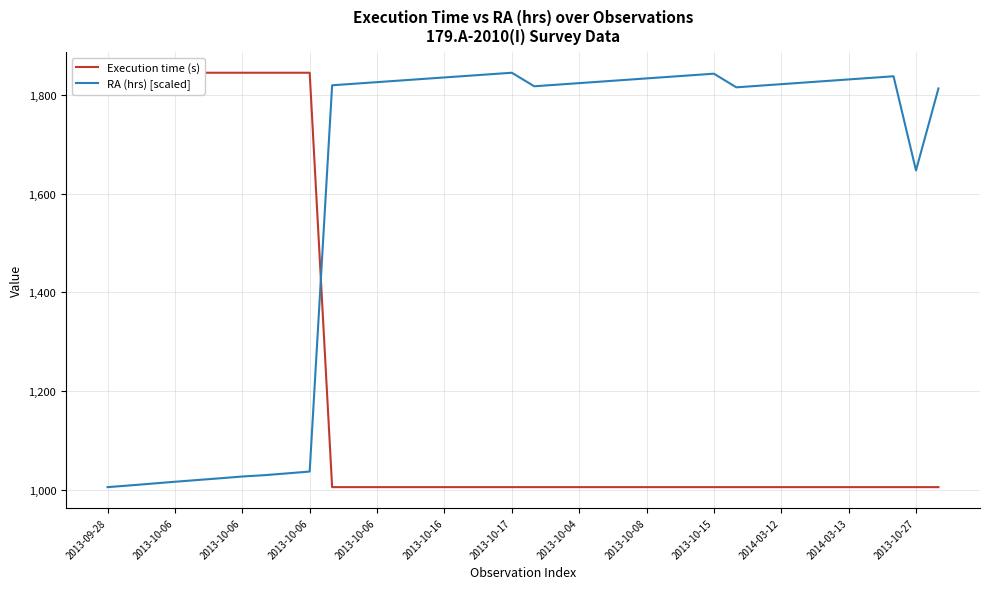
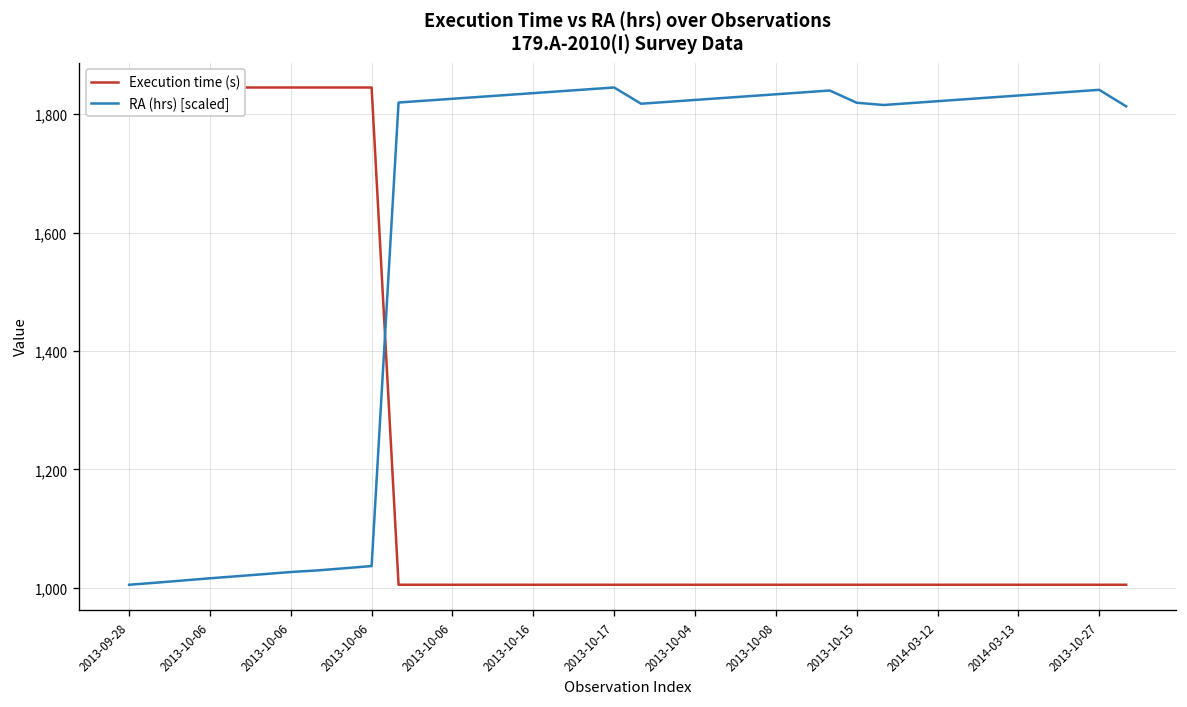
RA (hrs) [scaled], 2013-10-15: 1,840 -> 1,820
RA (hrs) [scaled], 2013-10-27: 1,650 -> 1,840
